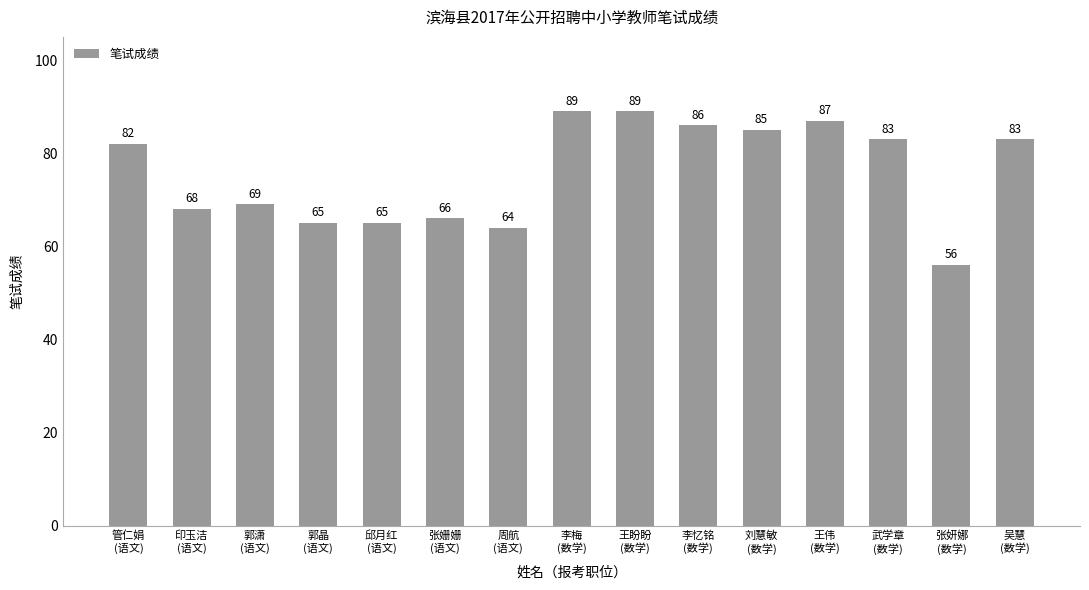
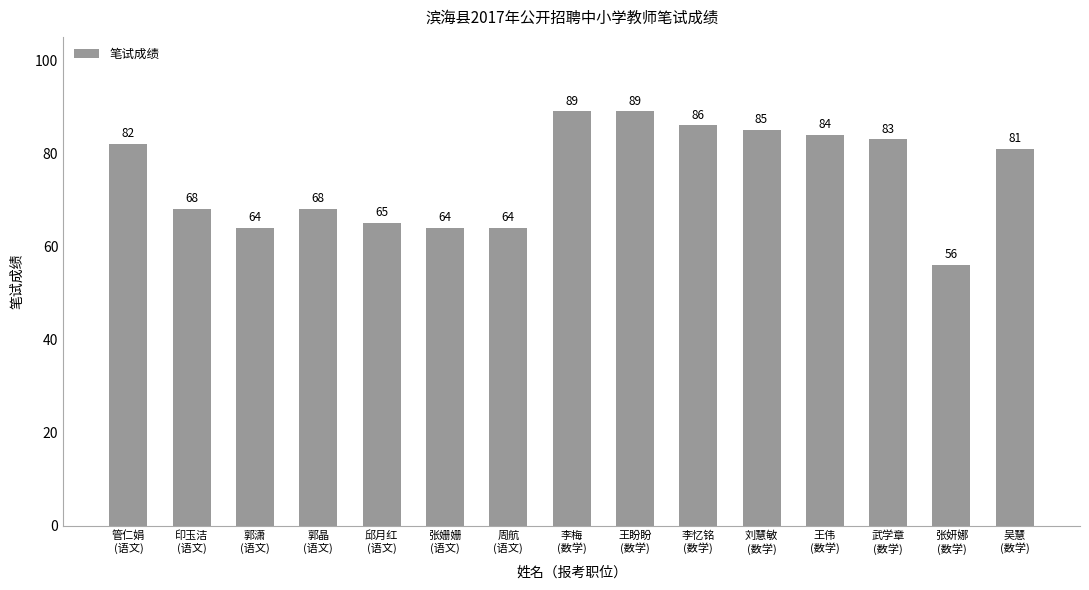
郭潇 (语文): 69 -> 64
郭晶 (语文): 65 -> 68
张姗姗 (语文): 66 -> 64
王伟 (数学): 87 -> 84
吴慧 (数学): 83 -> 81
